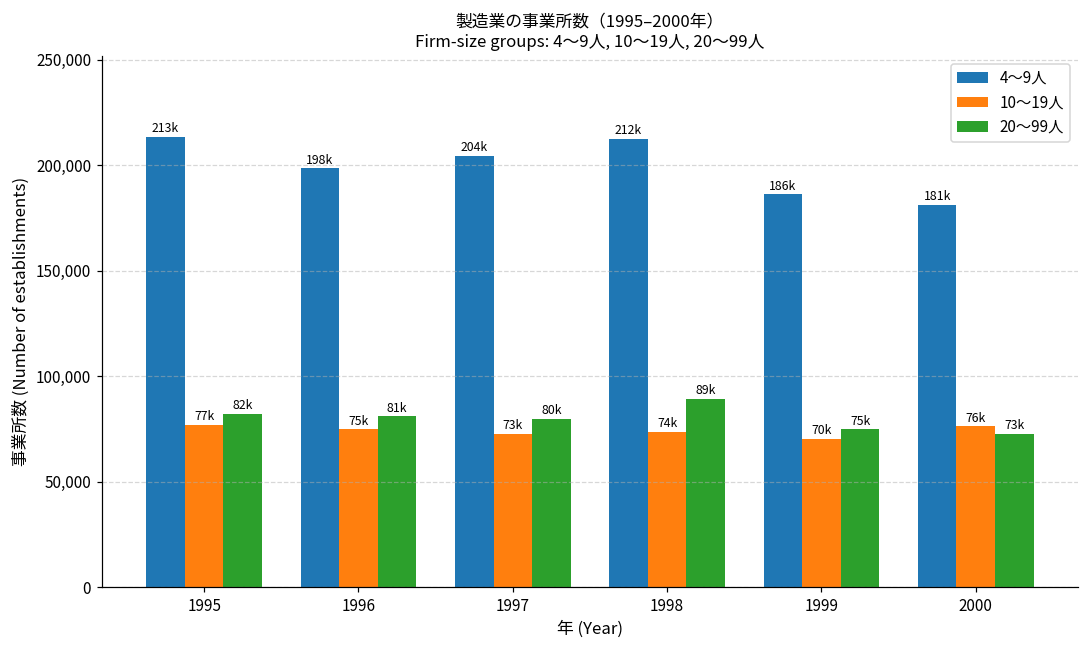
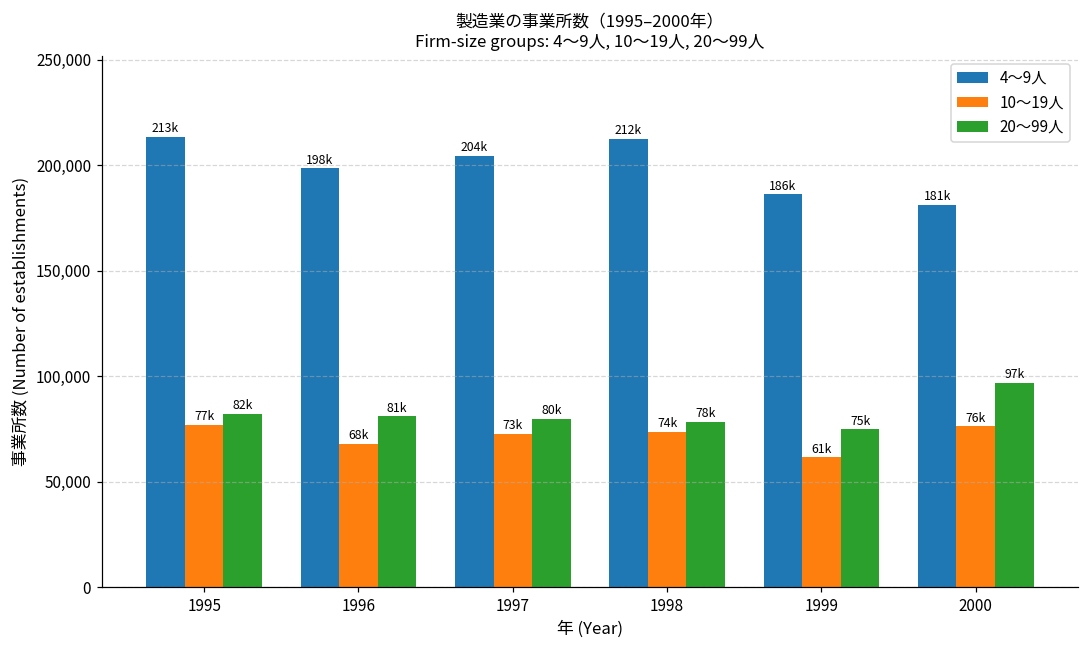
10〜19人, 1996: 75k -> 68k
20〜99人, 1998: 89k -> 78k
10〜19人, 1999: 70k -> 61k
20〜99人, 2000: 73k -> 97k
